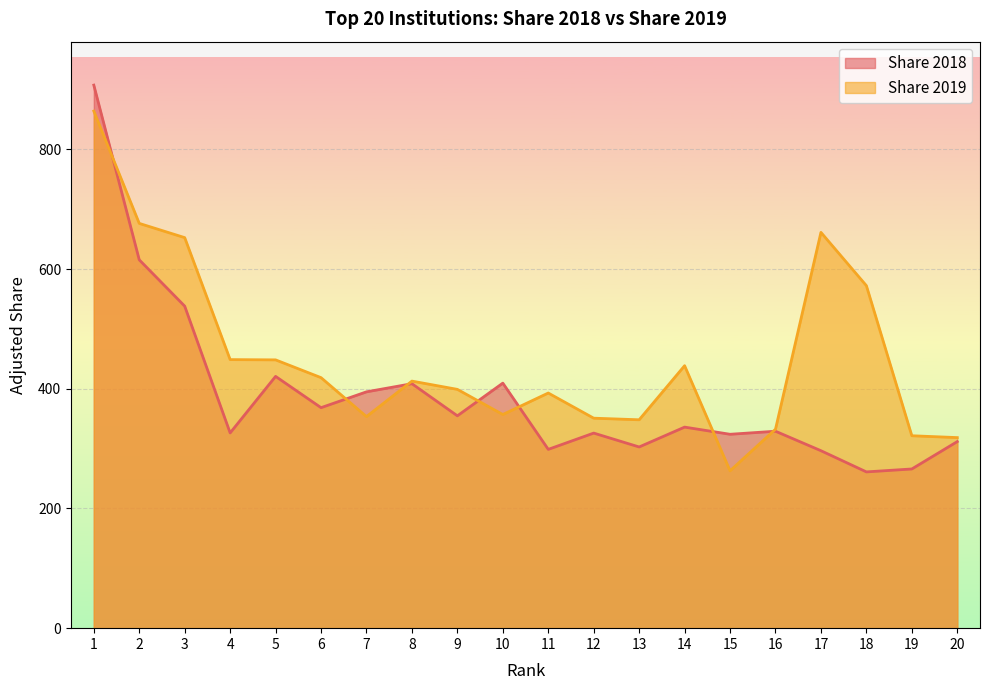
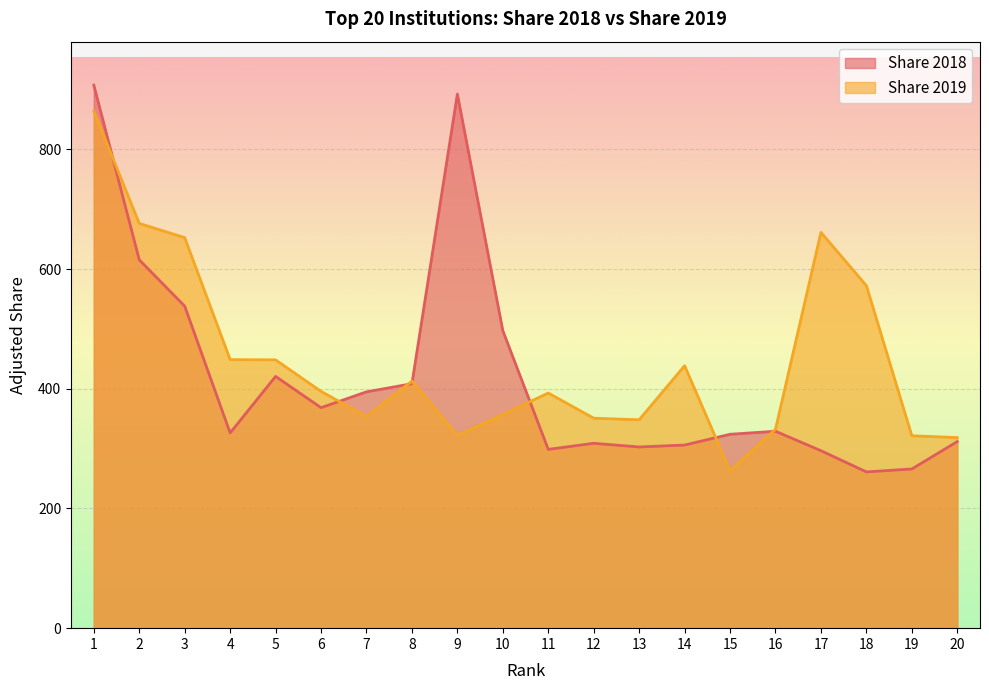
Share 2019, 6: 420 -> 400
Share 2018, 9: 350 -> 890
Share 2019, 9: 400 -> 320
Share 2018, 10: 410 -> 500
Share 2018, 12: 330 -> 310
Share 2018, 14: 340 -> 310
